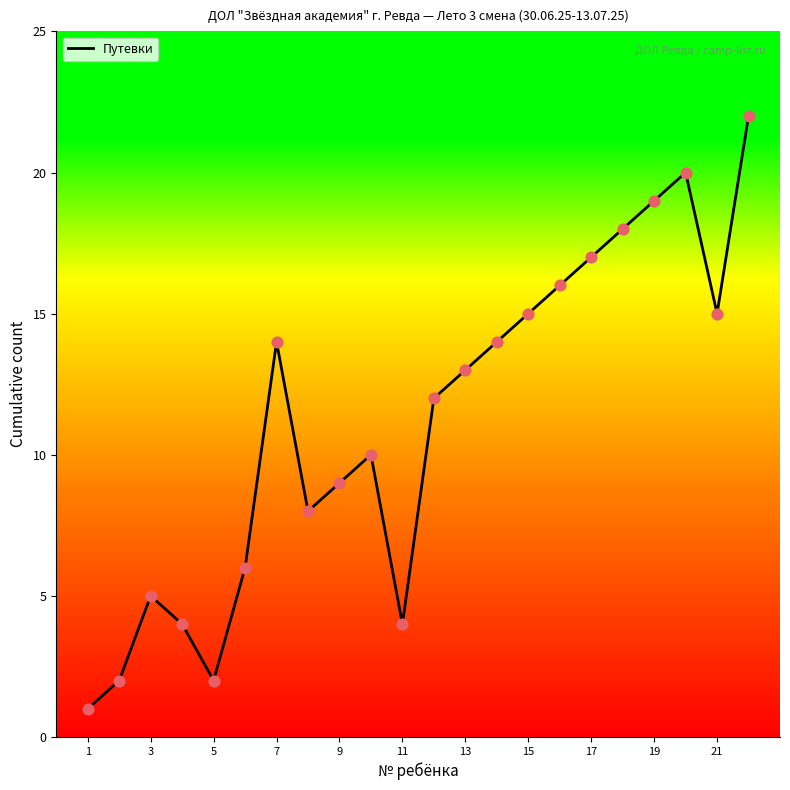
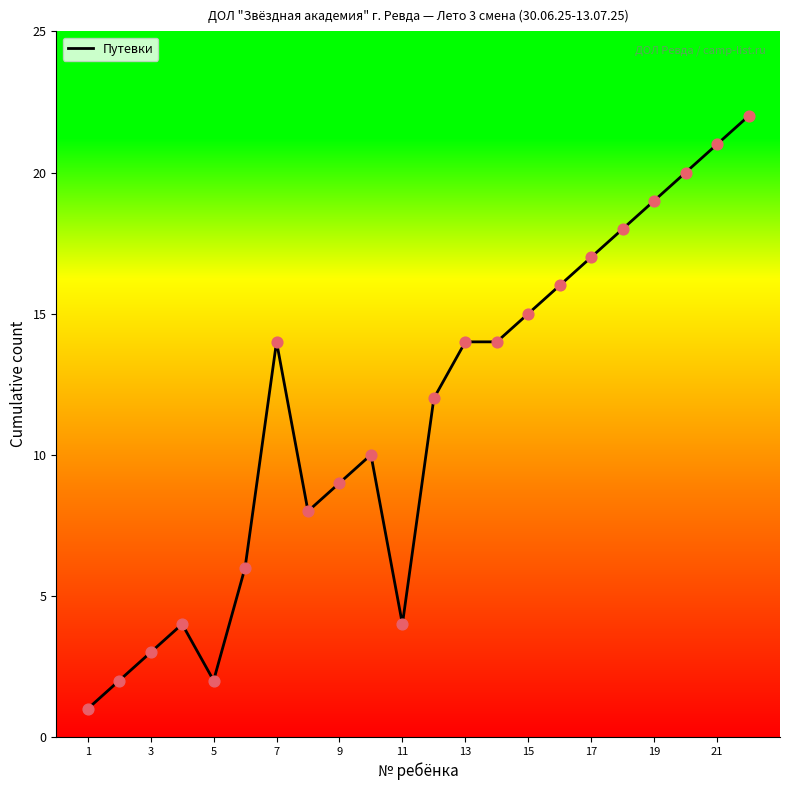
3: 5 -> 3
13: 13 -> 14
21: 15 -> 21
